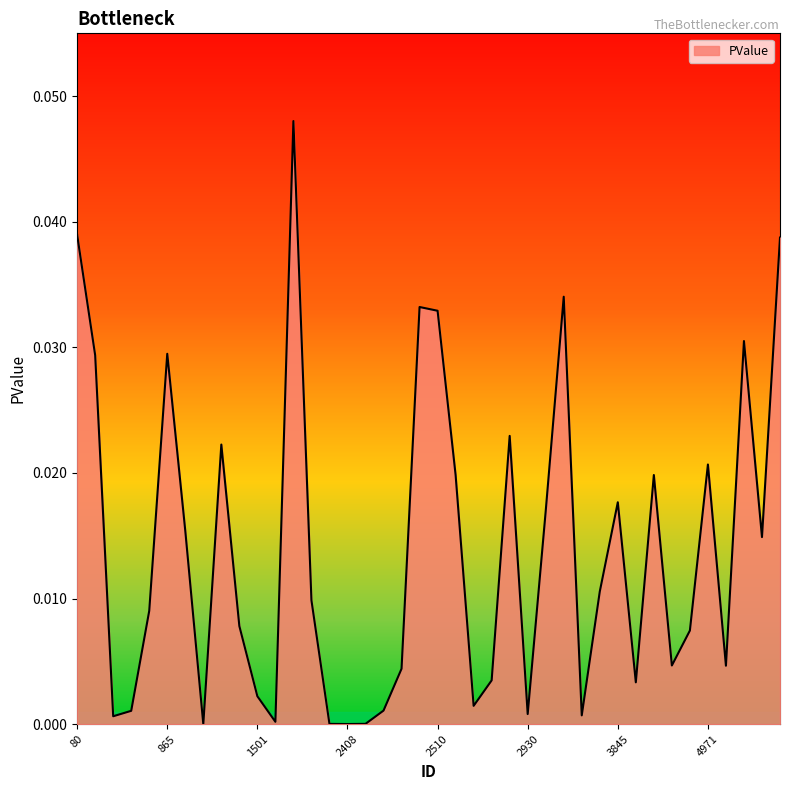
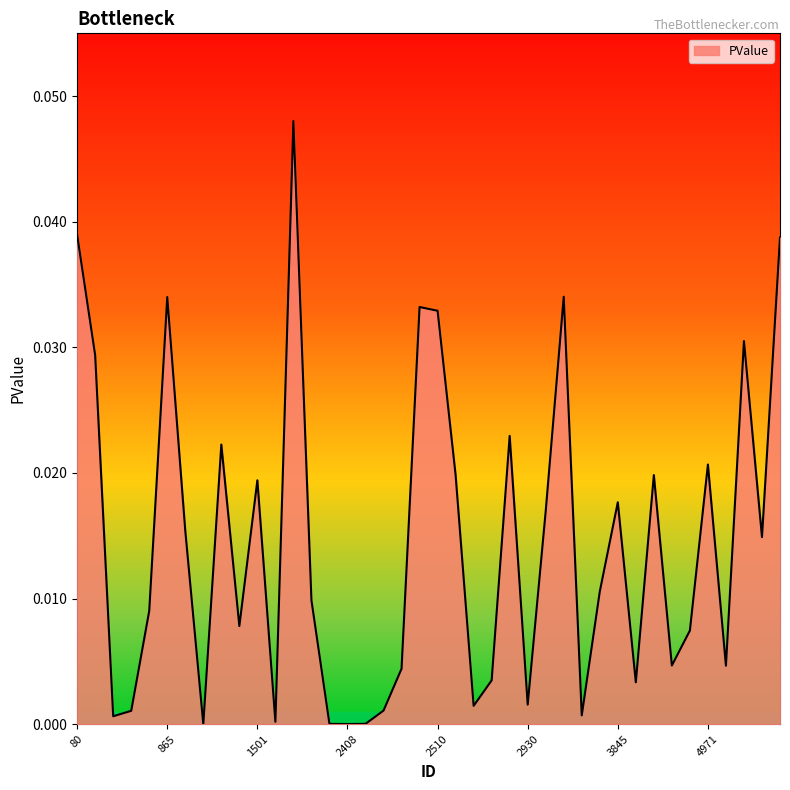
865: 0.0295 -> 0.0340
1501: 0.0022 -> 0.0194
2930: 0.0008 -> 0.0016
